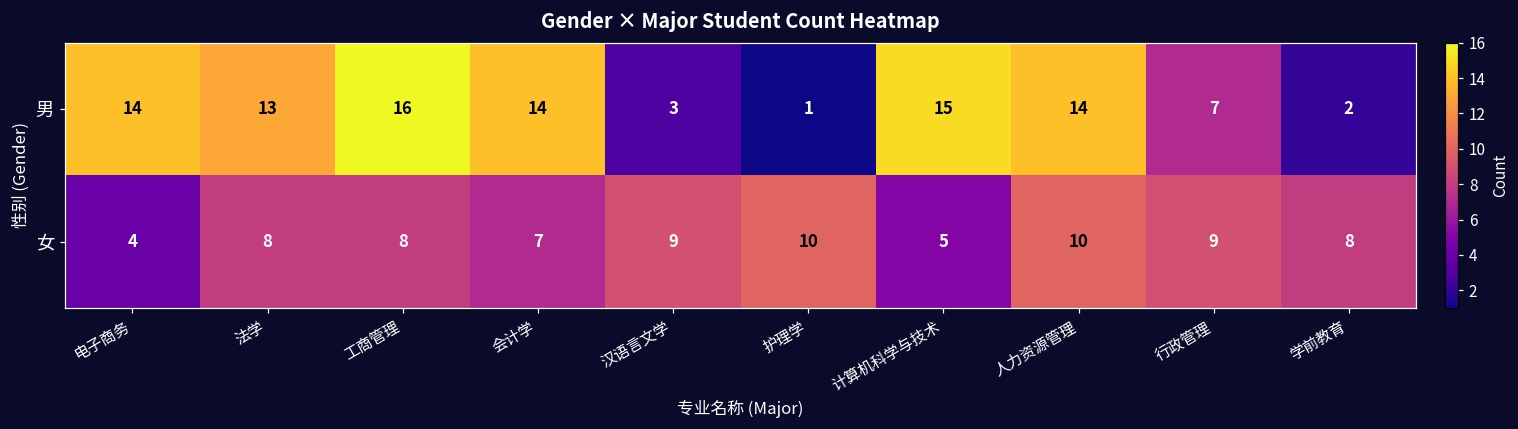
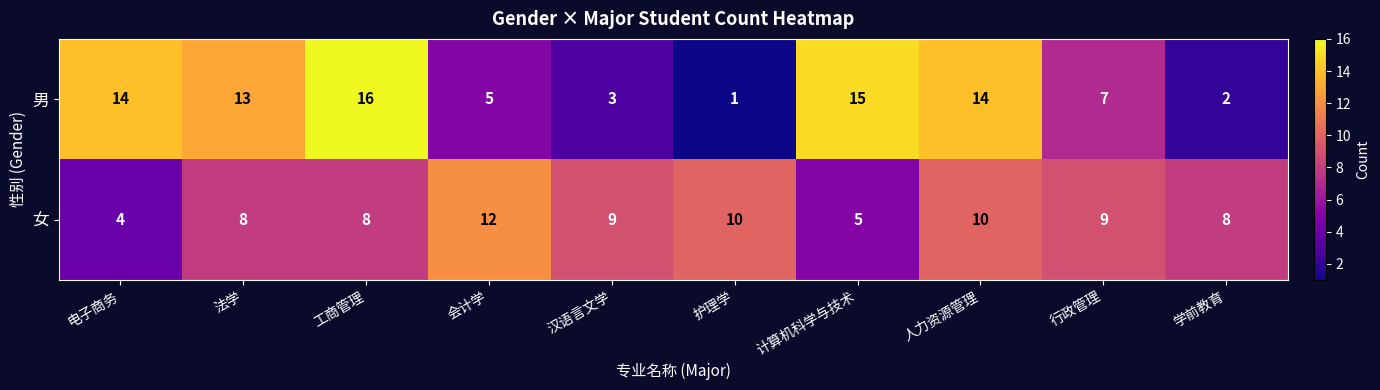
男, 会计学: 14 -> 5
女, 会计学: 7 -> 12
